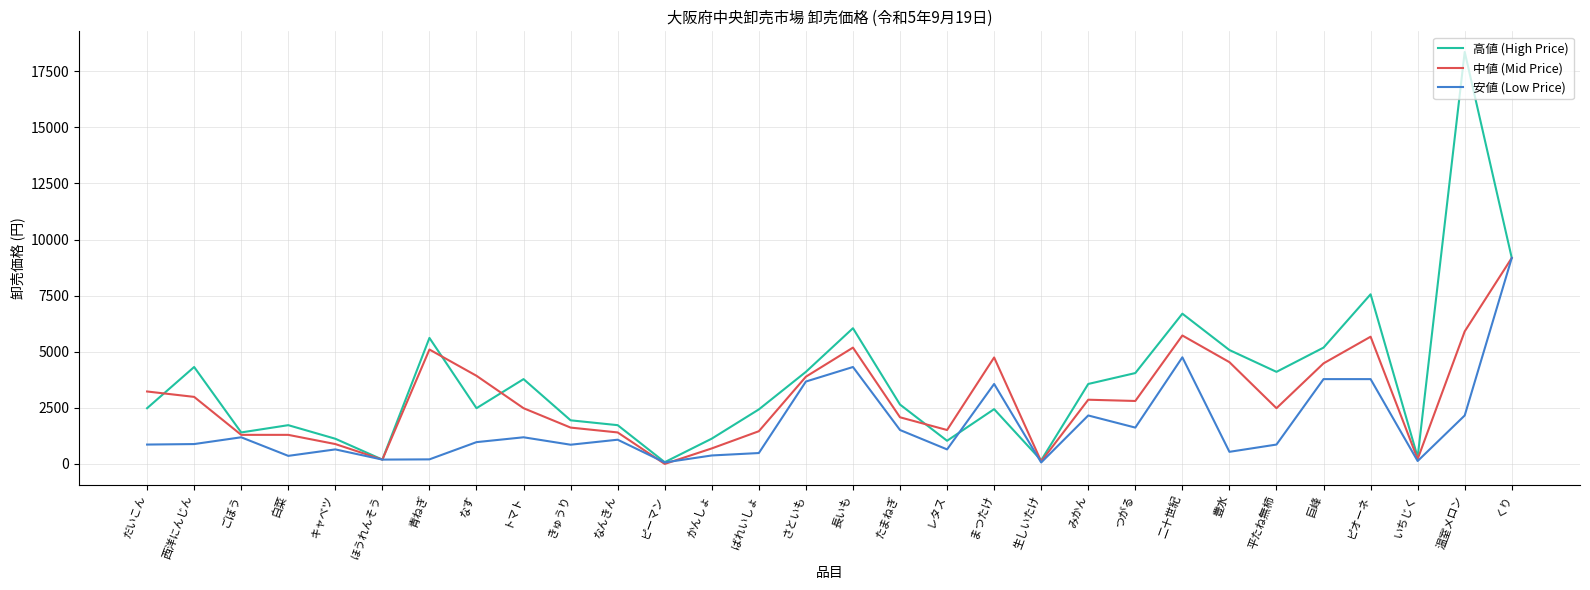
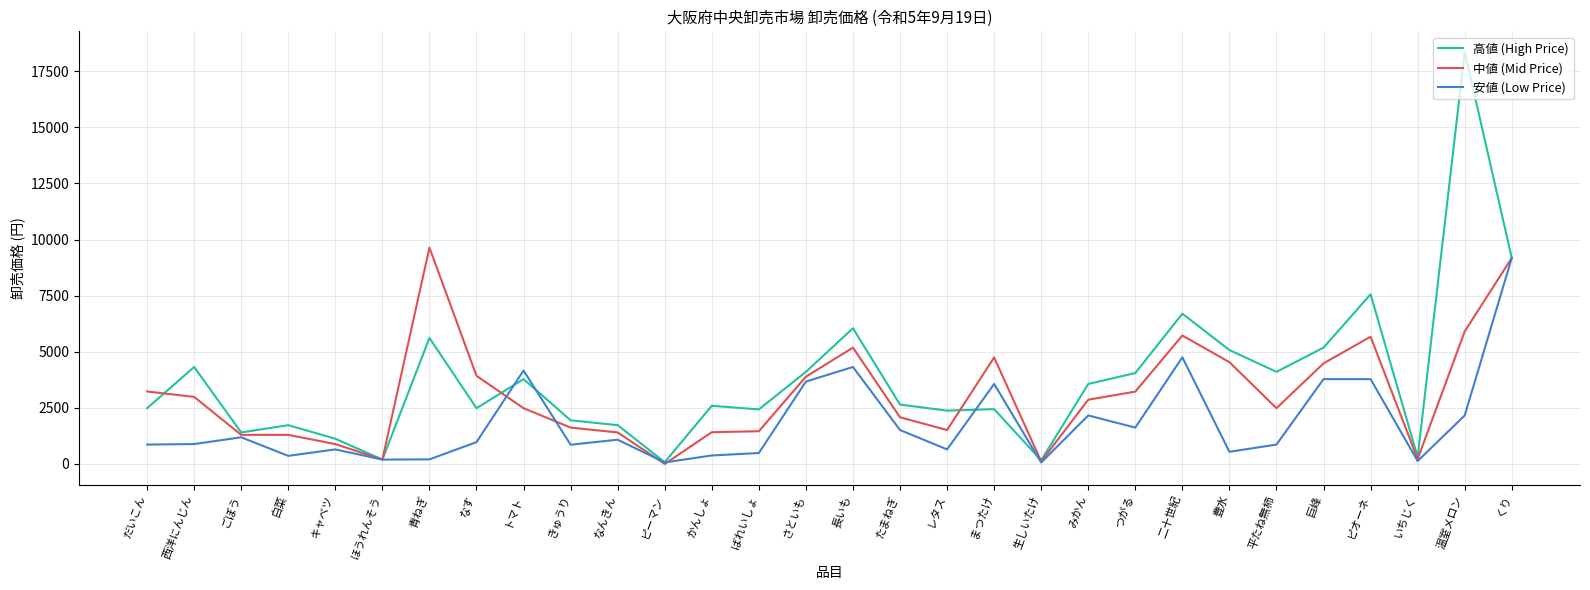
中値 (Mid Price), 青ねぎ: 5100 -> 9600
安値 (Low Price), トマト: 1200 -> 4200
高値 (High Price), かんしょ: 1100 -> 2600
中値 (Mid Price), かんしょ: 700 -> 1400
高値 (High Price), レタス: 1000 -> 2400
中値 (Mid Price), つがる: 2800 -> 3200
